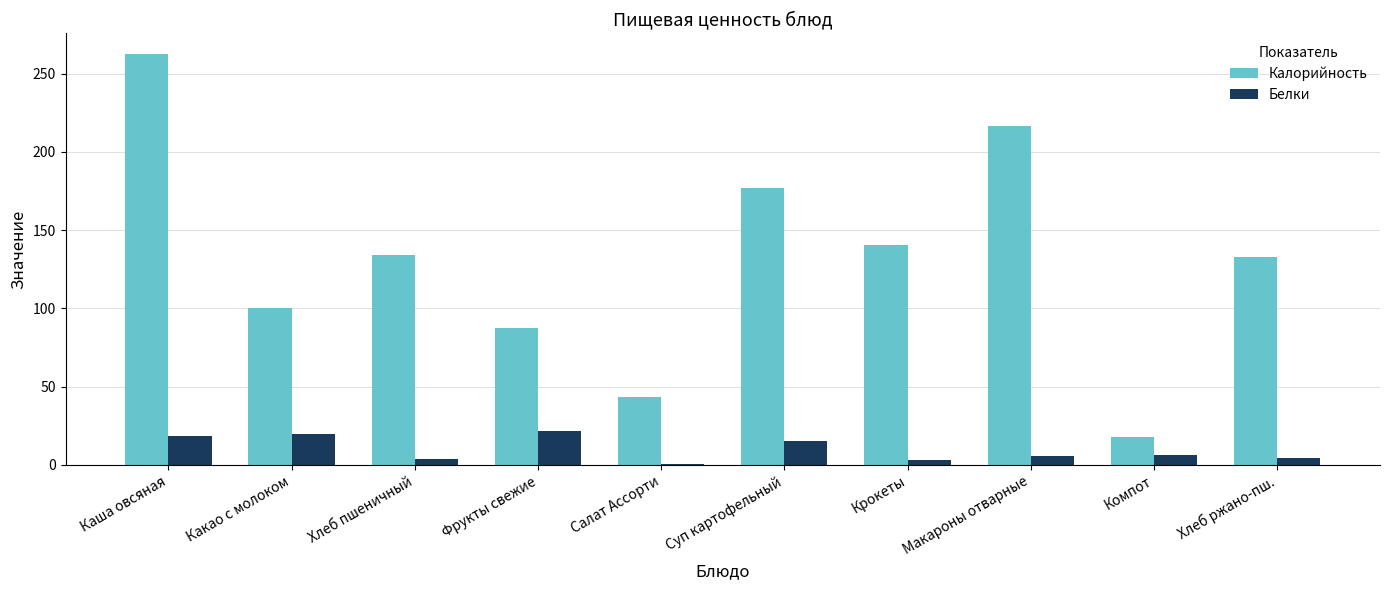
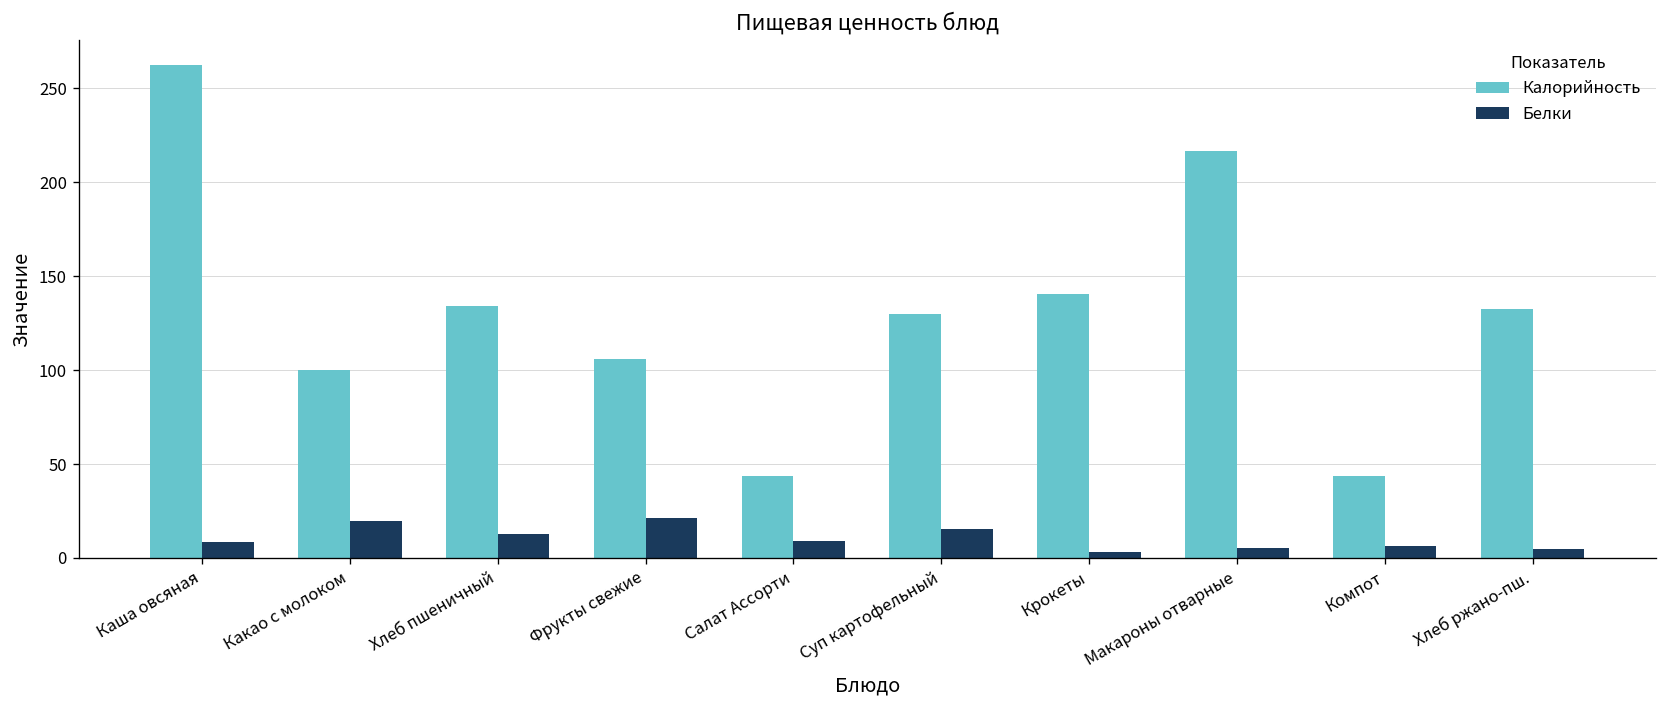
Белки, Каша овсяная: 18 -> 8
Белки, Хлеб пшеничный: 4 -> 13
Калорийность, Фрукты свежие: 88 -> 106
Белки, Салат Ассорти: 1 -> 9
Калорийность, Суп картофельный: 177 -> 130
Калорийность, Компот: 18 -> 44
